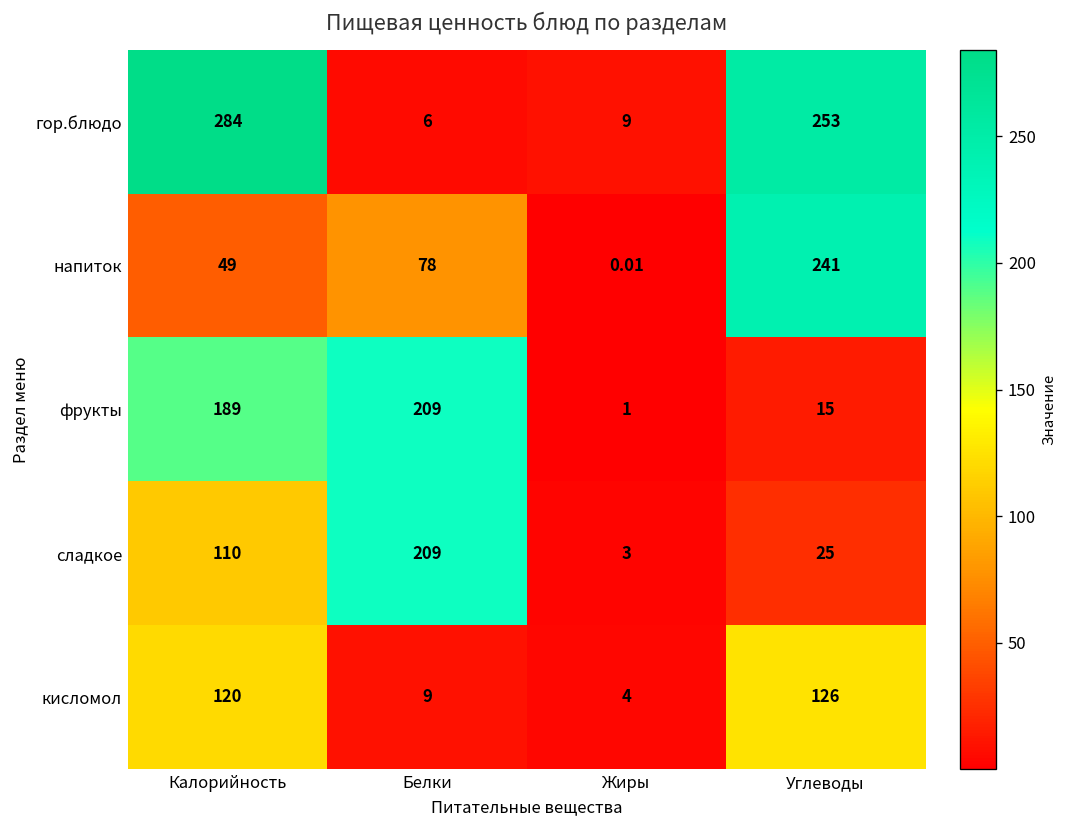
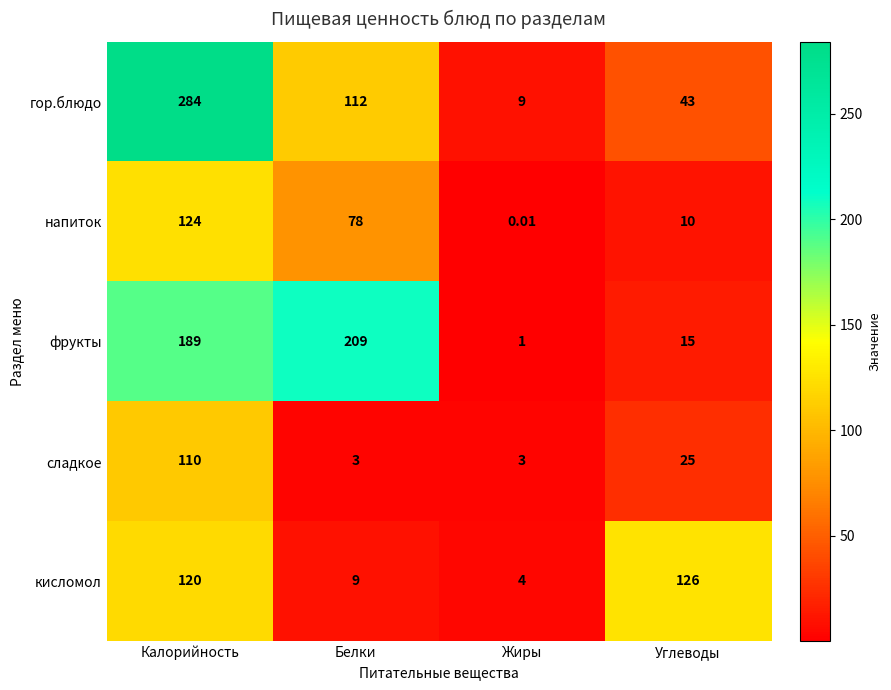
гор.блюдо, Белки: 6 -> 112
гор.блюдо, Углеводы: 253 -> 43
напиток, Калорийность: 49 -> 124
напиток, Углеводы: 241 -> 10
сладкое, Белки: 209 -> 3
